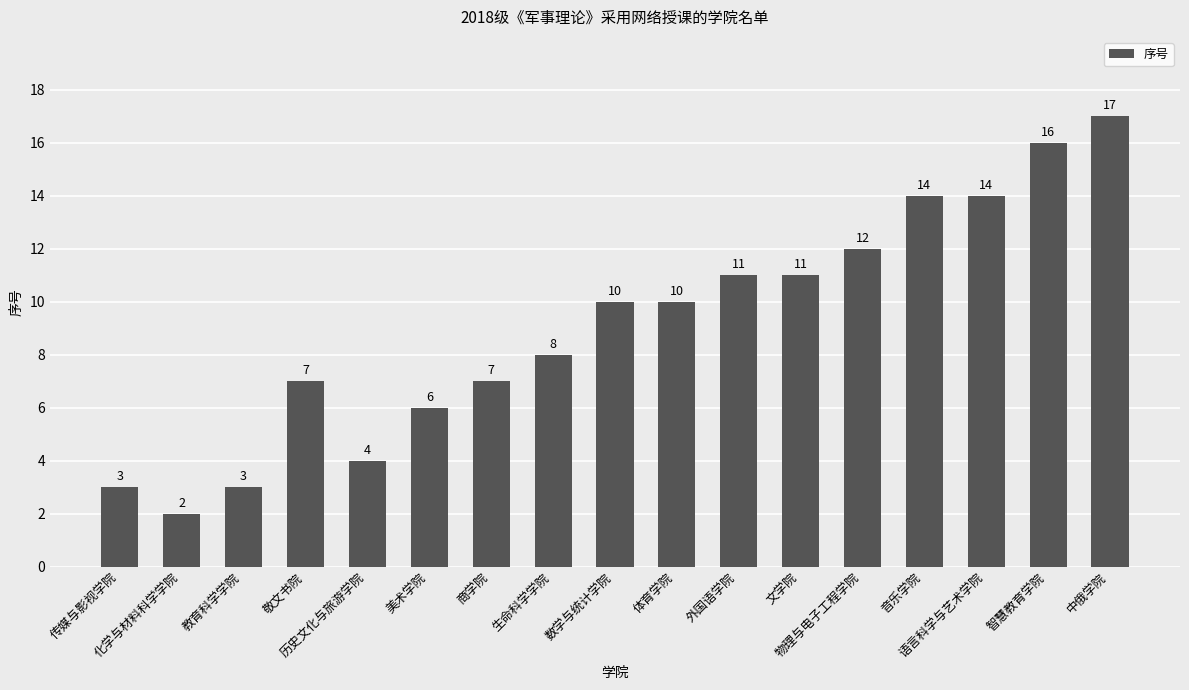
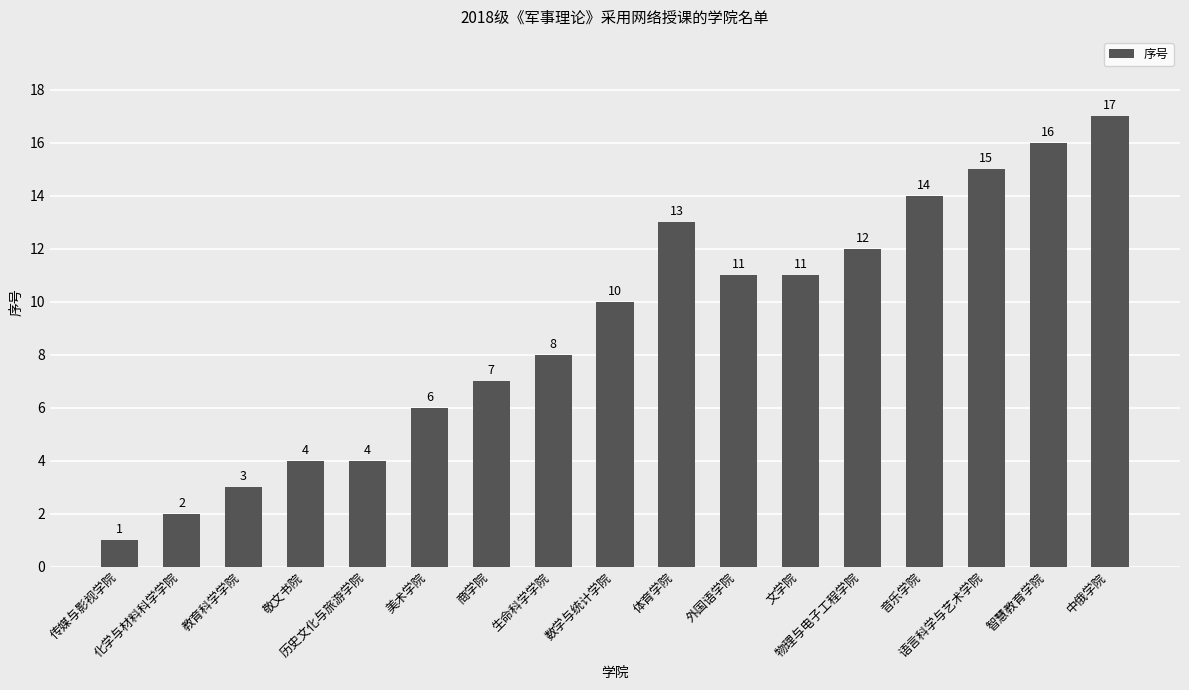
传媒与影视学院: 3 -> 1
敬文书院: 7 -> 4
体育学院: 10 -> 13
语言科学与艺术学院: 14 -> 15
